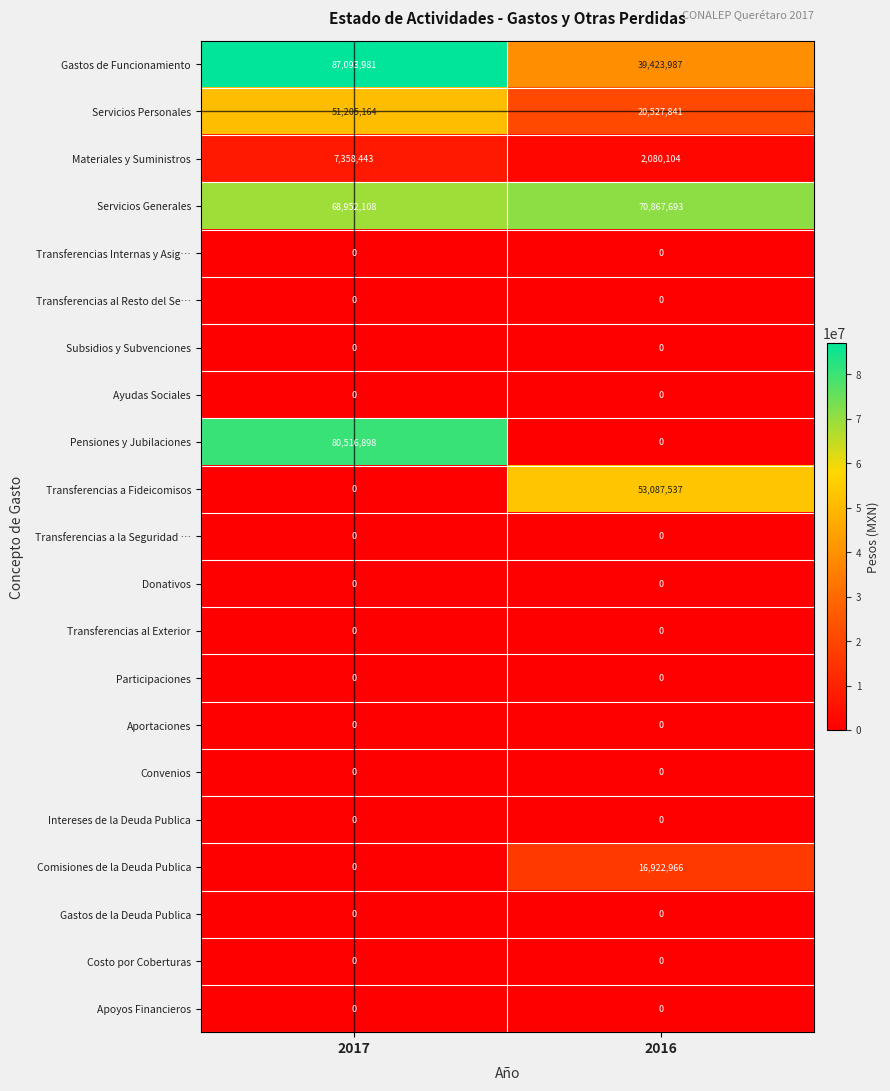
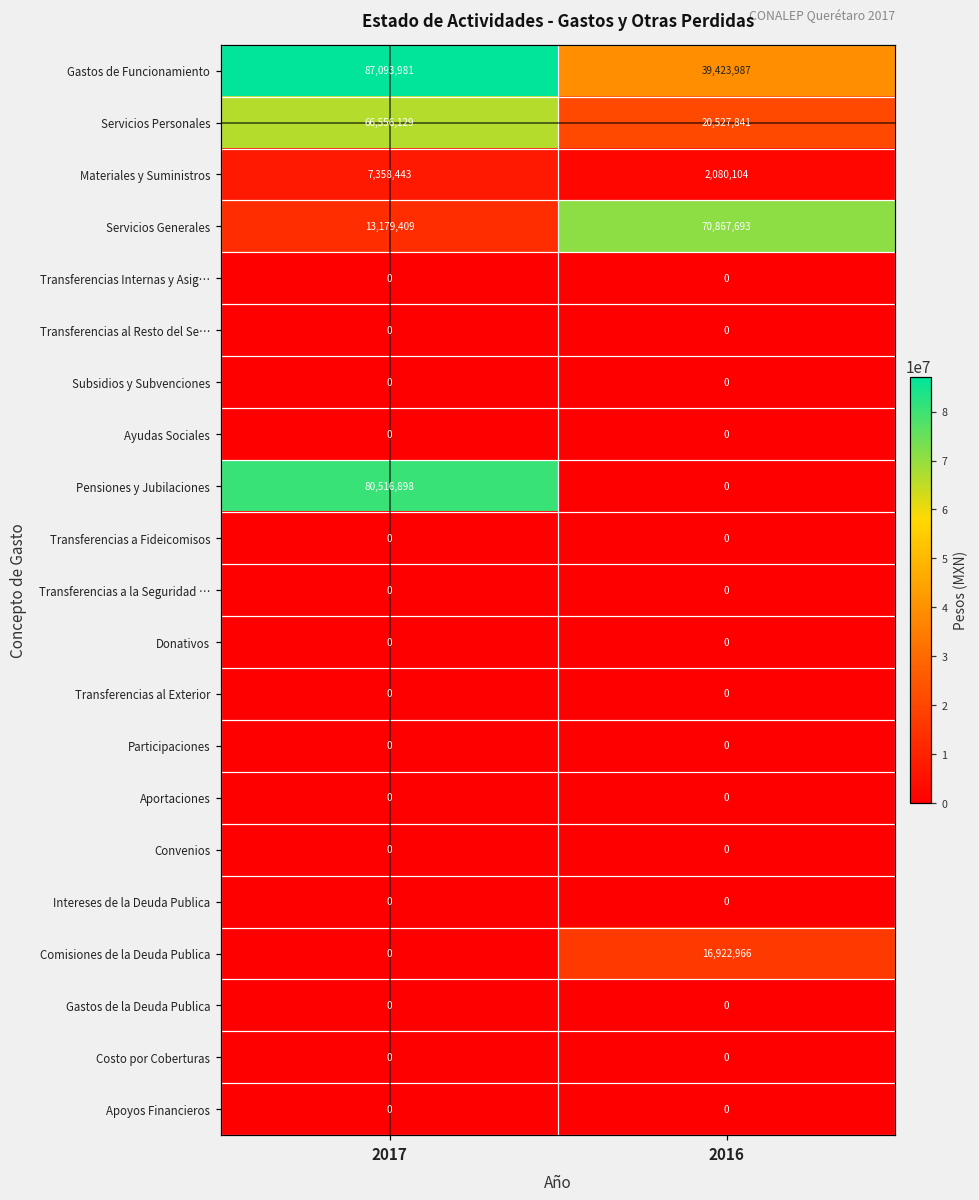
Servicios Personales, 2017: 51,205,164 -> 66,556,129
Servicios Generales, 2017: 68,952,108 -> 13,179,409
Transferencias a Fideicomisos, 2016: 53,087,537 -> 0
